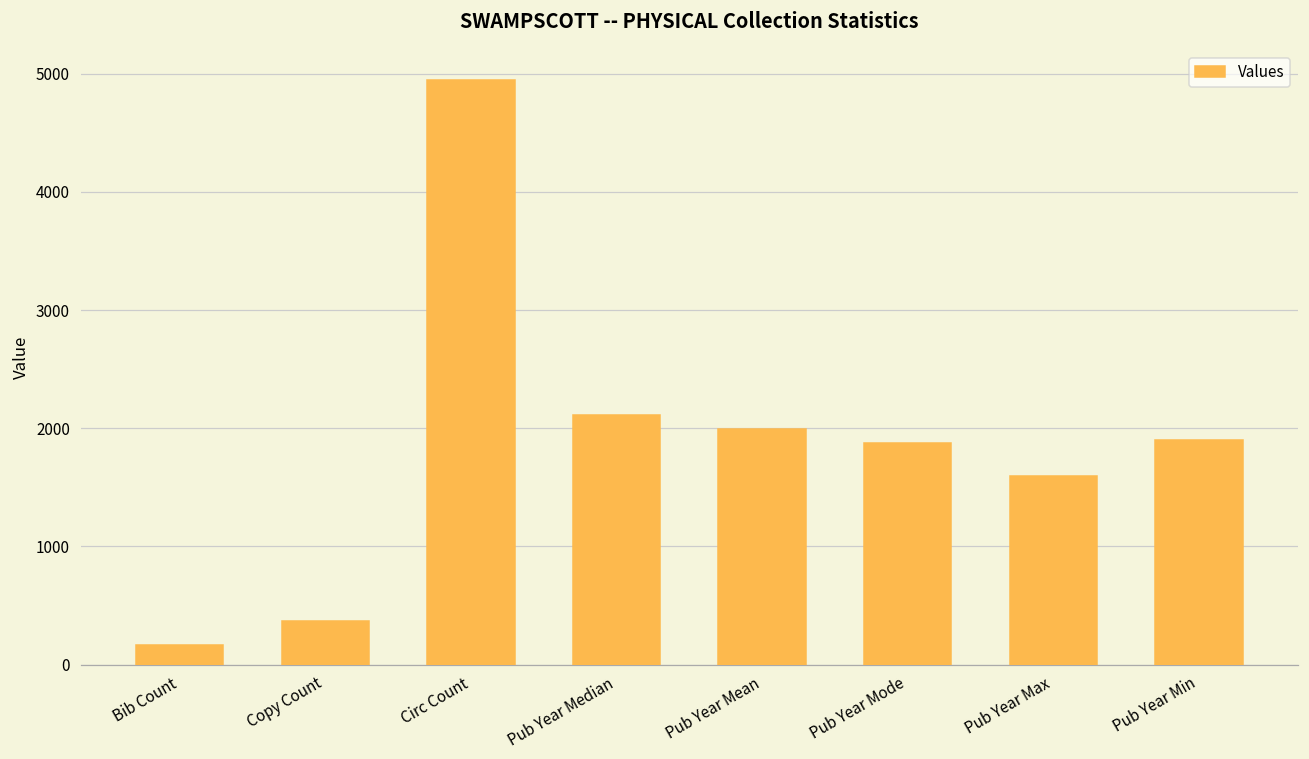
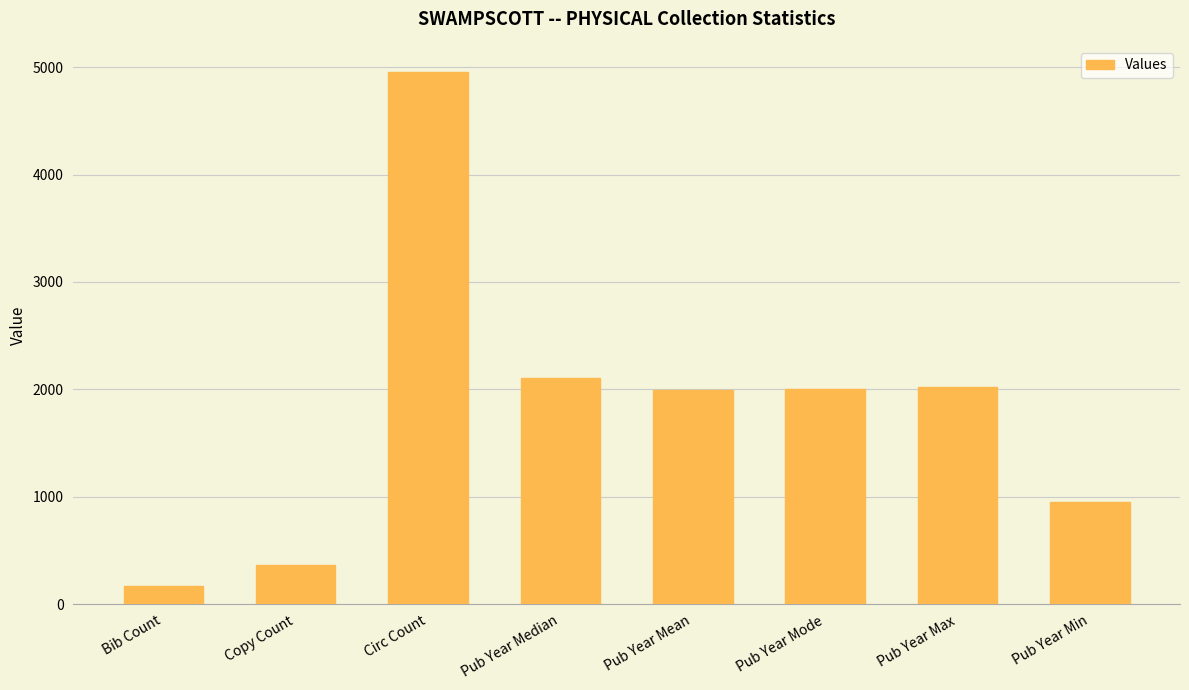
Pub Year Mode: 1880 -> 2000
Pub Year Max: 1600 -> 2020
Pub Year Min: 1900 -> 950
